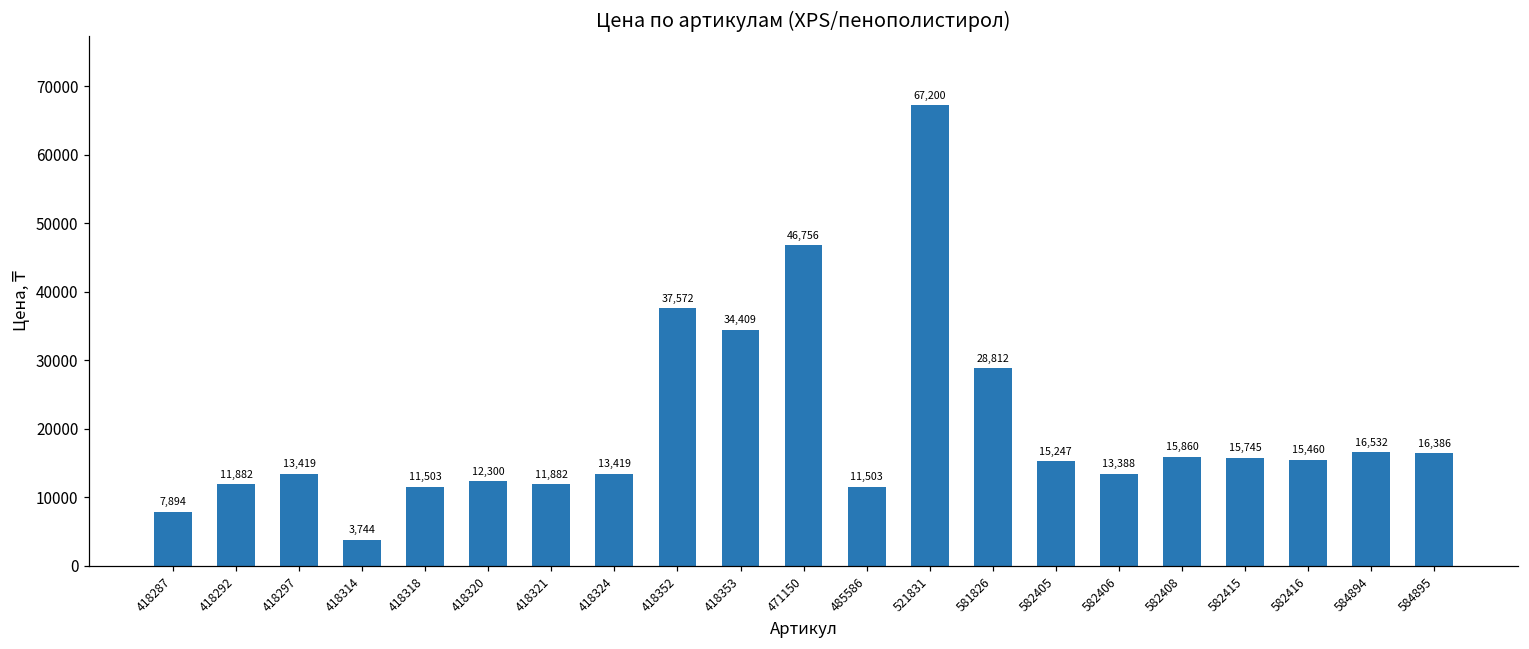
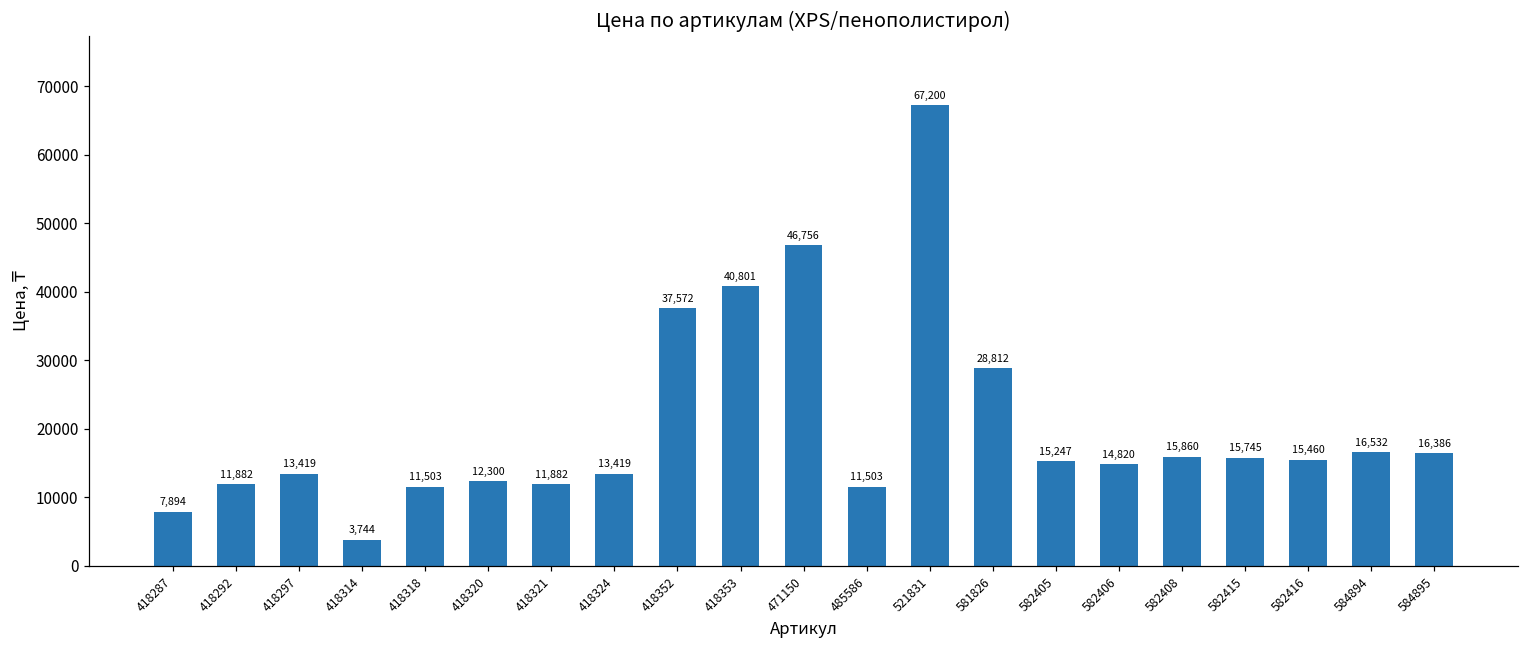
418353: 34,409 -> 40,801
582406: 13,388 -> 14,820
